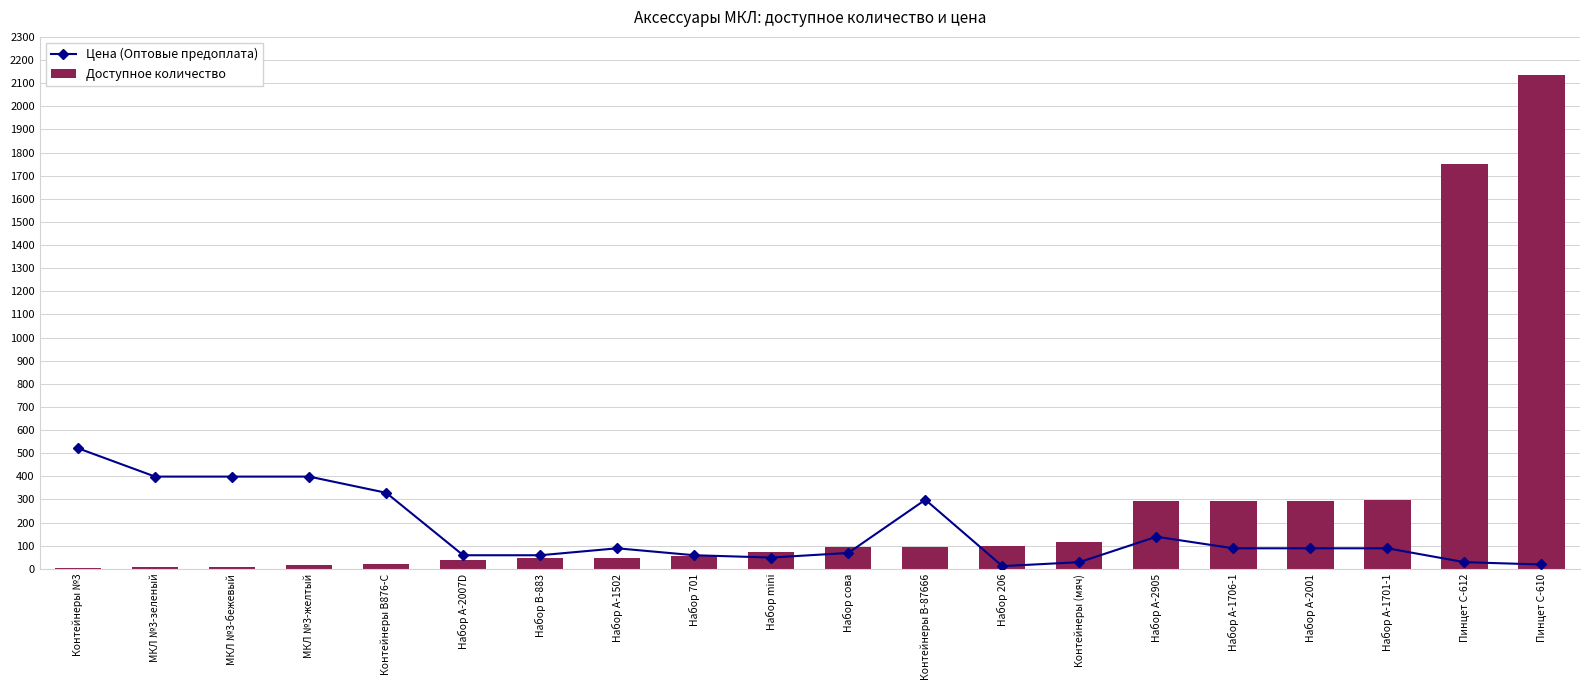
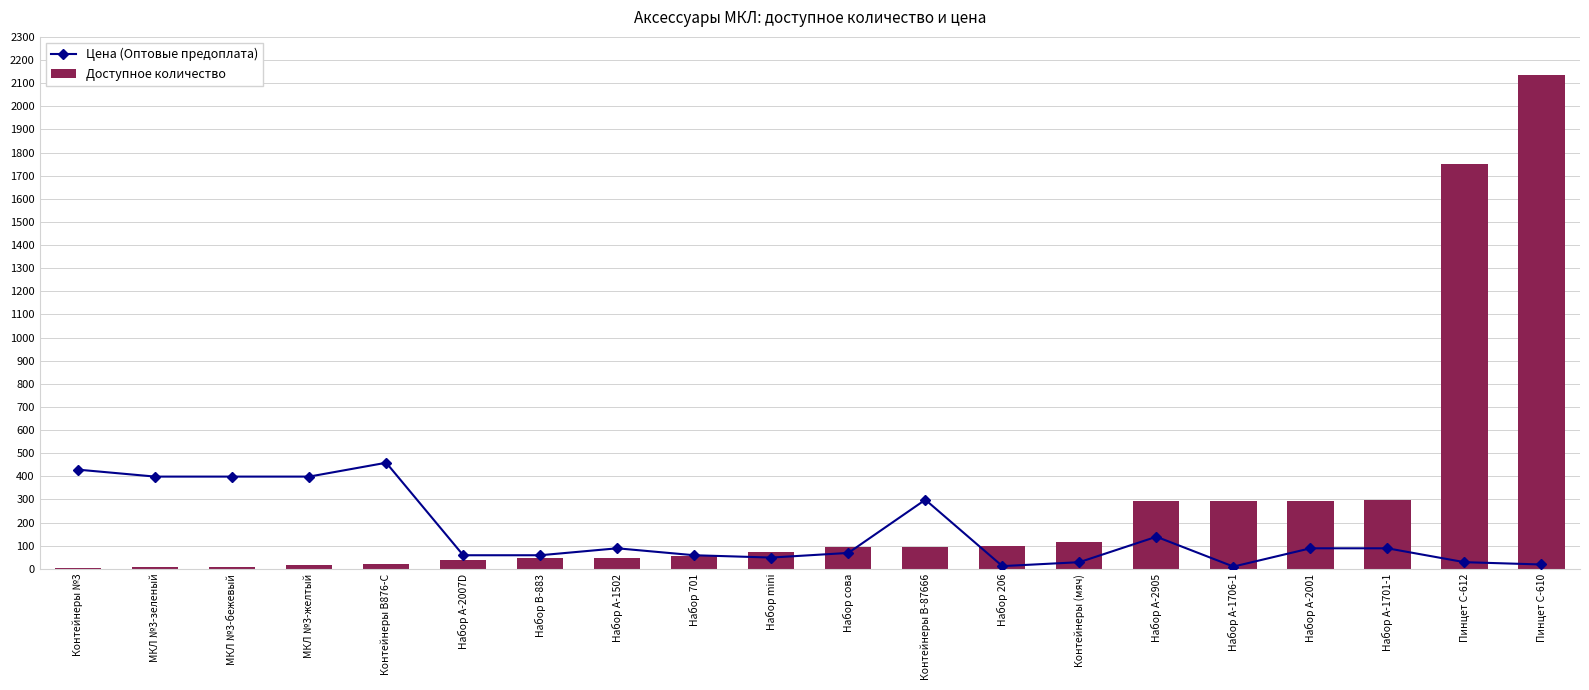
Цена (Оптовые предоплата), Контейнеры №3: 520 -> 430
Цена (Оптовые предоплата), Контейнеры B876-C: 330 -> 460
Цена (Оптовые предоплата), Набор А-1706-1: 90 -> 10
